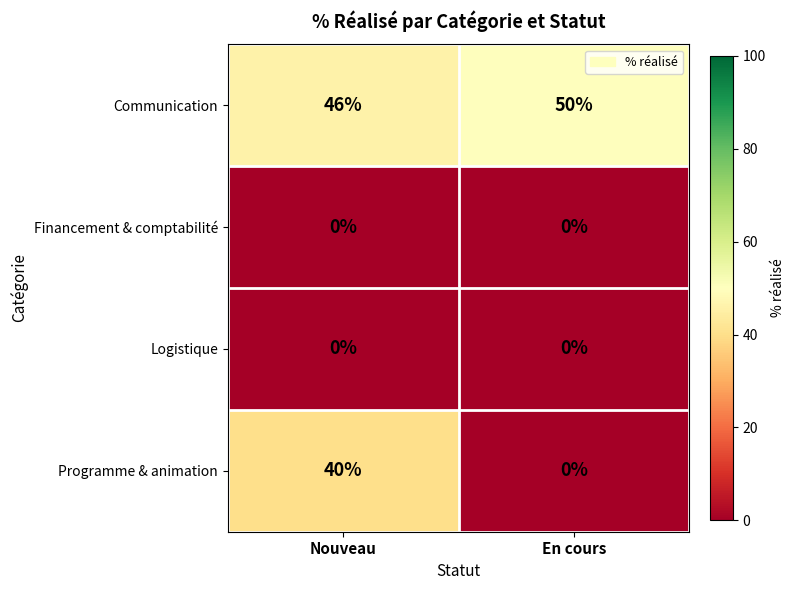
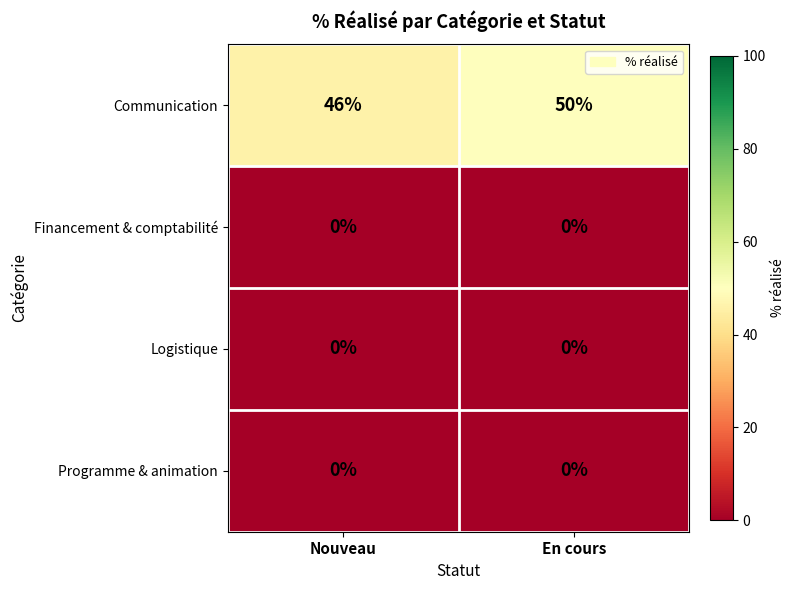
Programme & animation, Nouveau: 40% -> 0%
